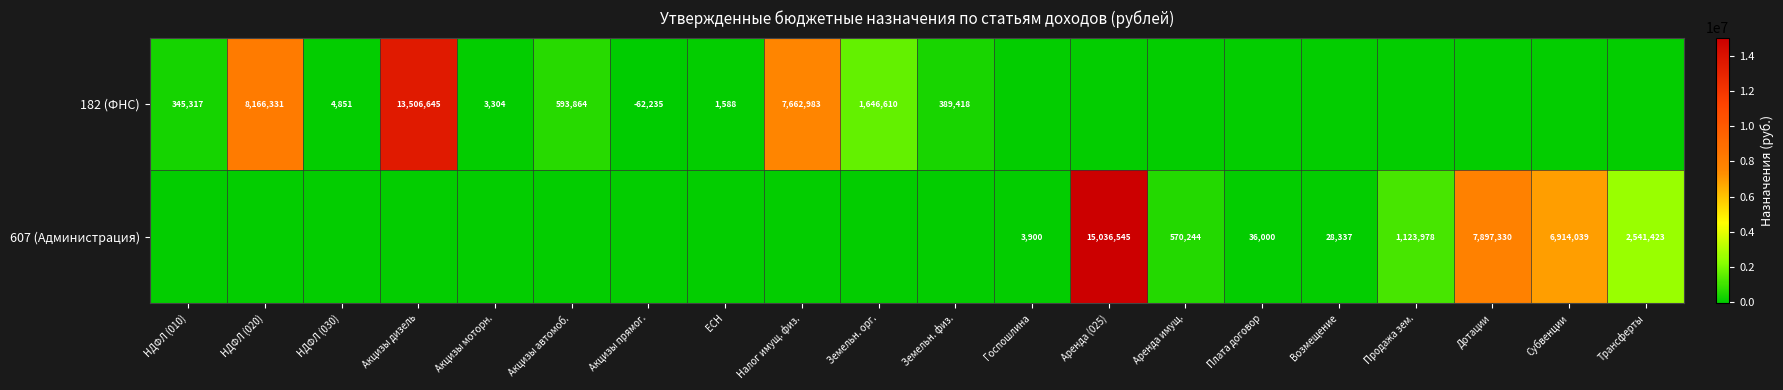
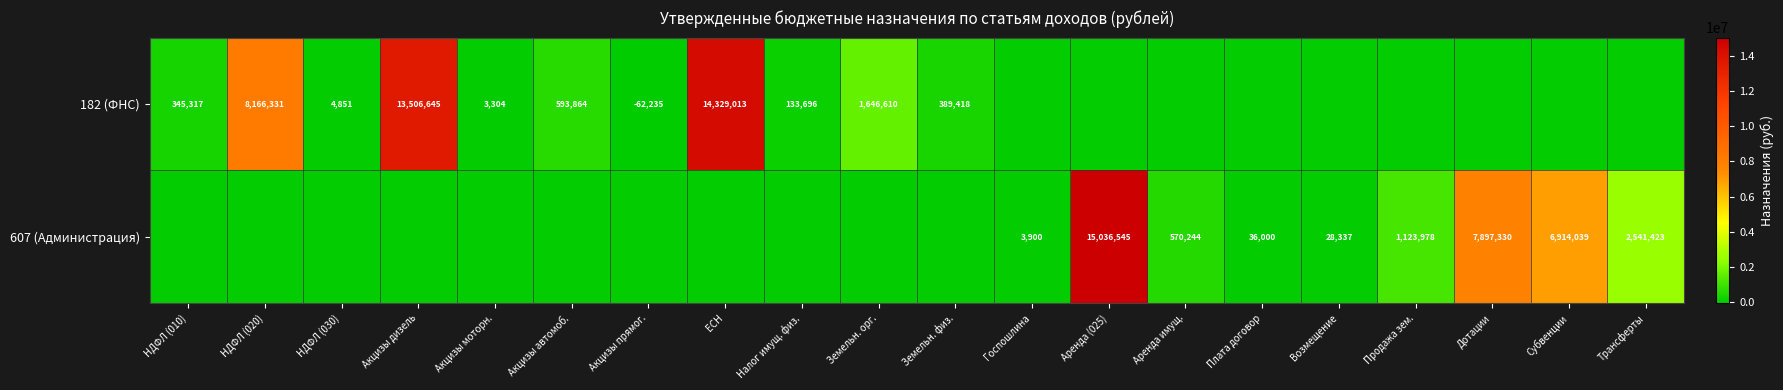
182 (ФНС), ЕСН: 1,588 -> 14,329,013
182 (ФНС), Налог имущ. физ.: 7,662,983 -> 133,696
